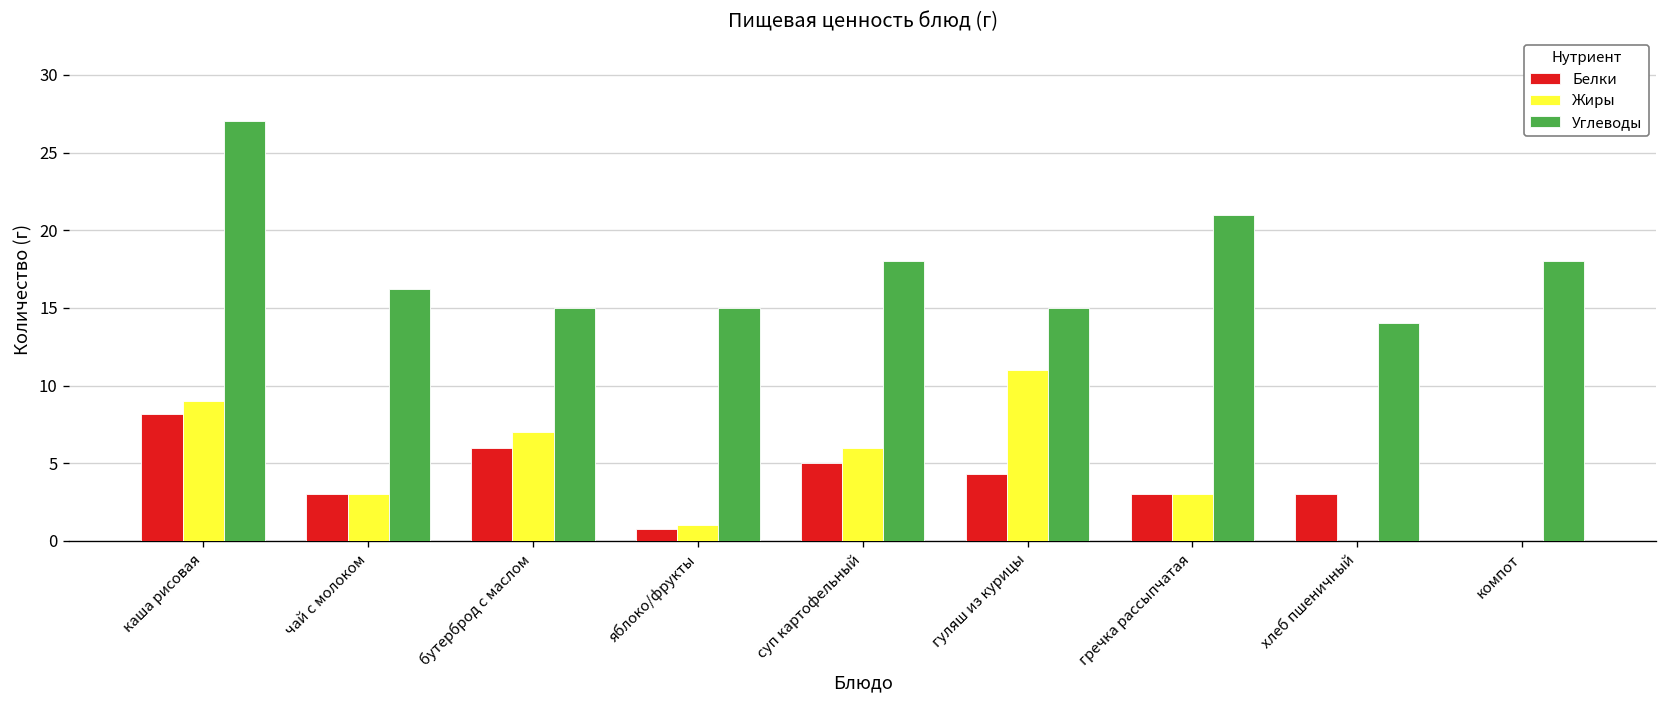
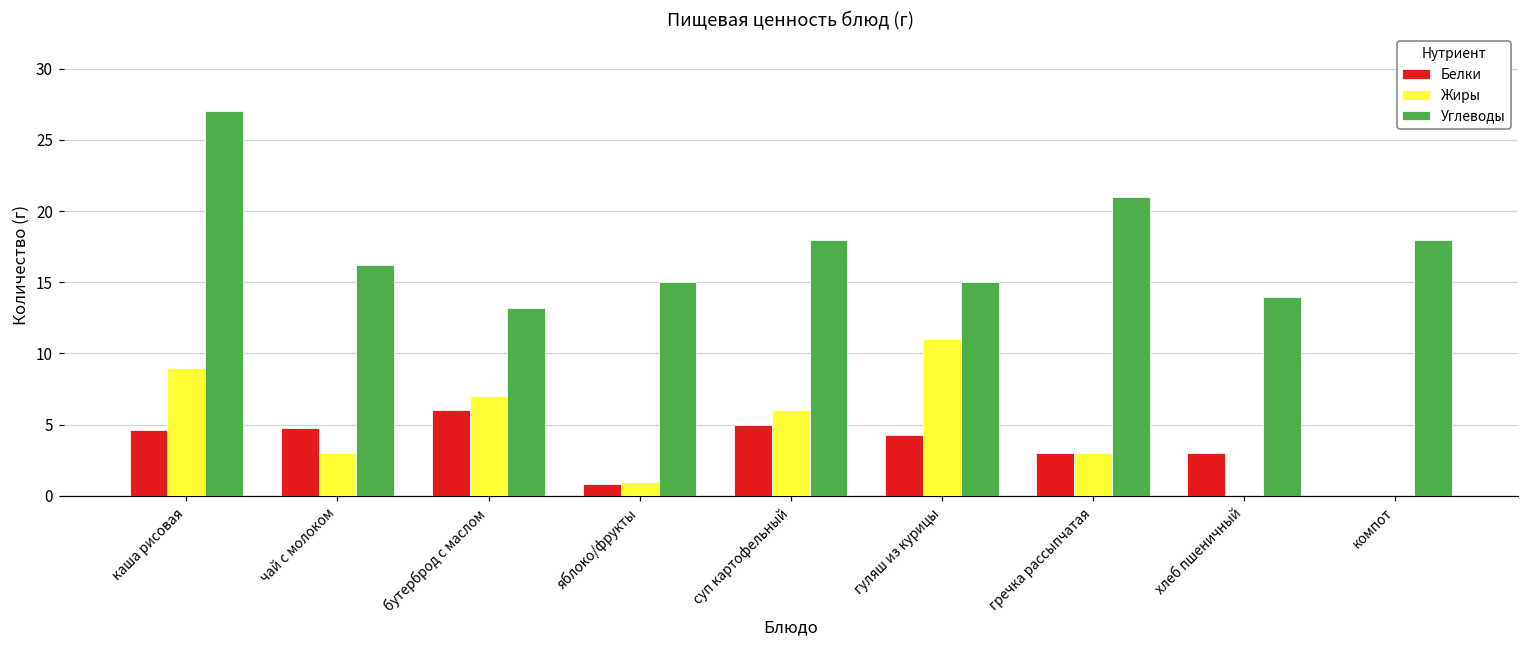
Белки, каша рисовая: 8.2 -> 4.6
Белки, чай с молоком: 3.0 -> 4.8
Углеводы, бутерброд с маслом: 15.0 -> 13.2
